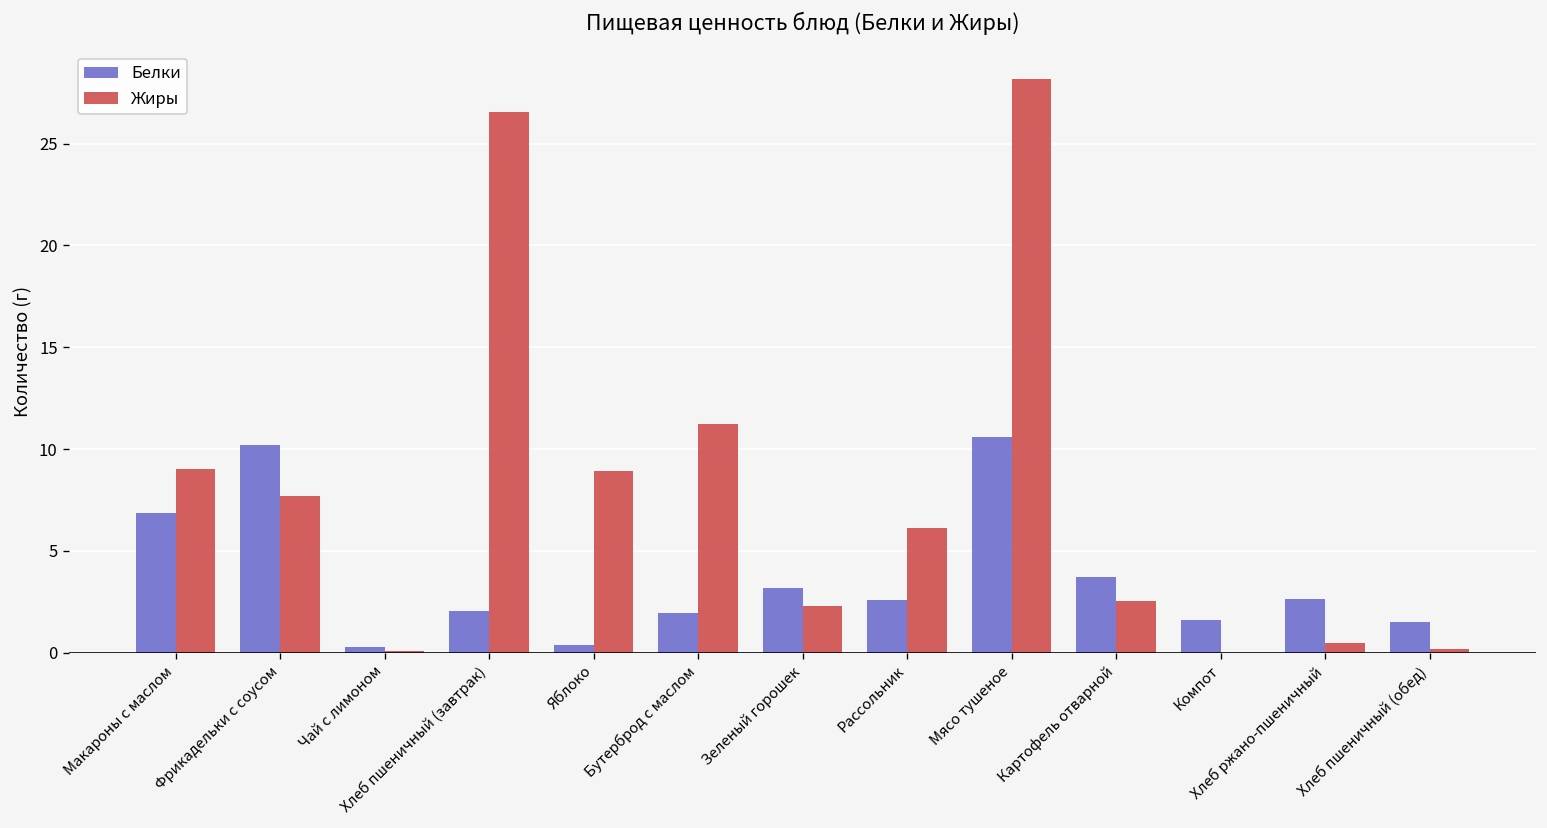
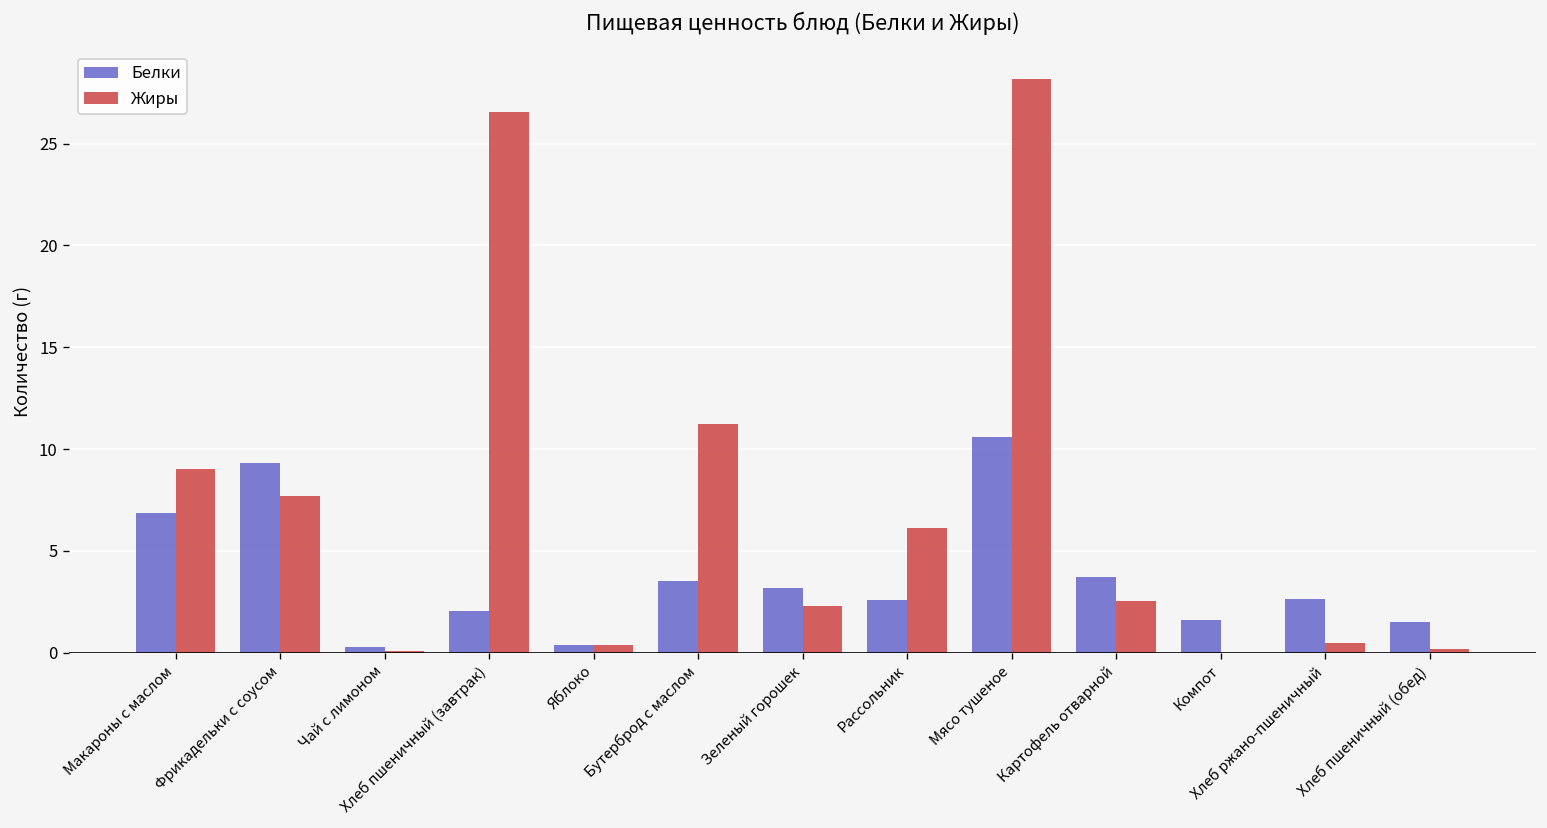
Белки, Фрикадельки с соусом: 10.2 -> 9.3
Жиры, Яблоко: 8.9 -> 0.4
Белки, Бутерброд с маслом: 1.9 -> 3.5
